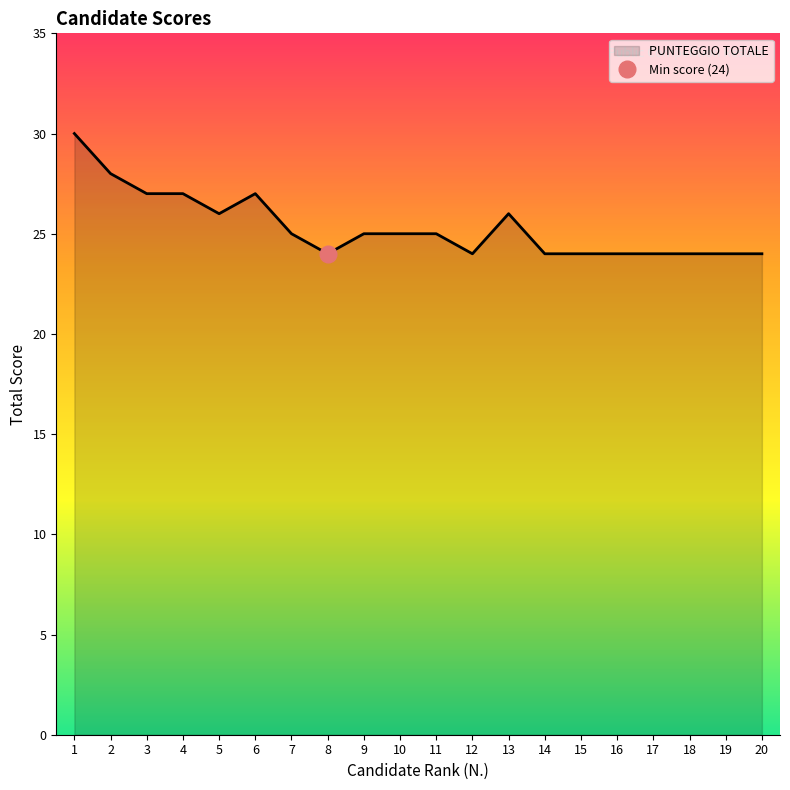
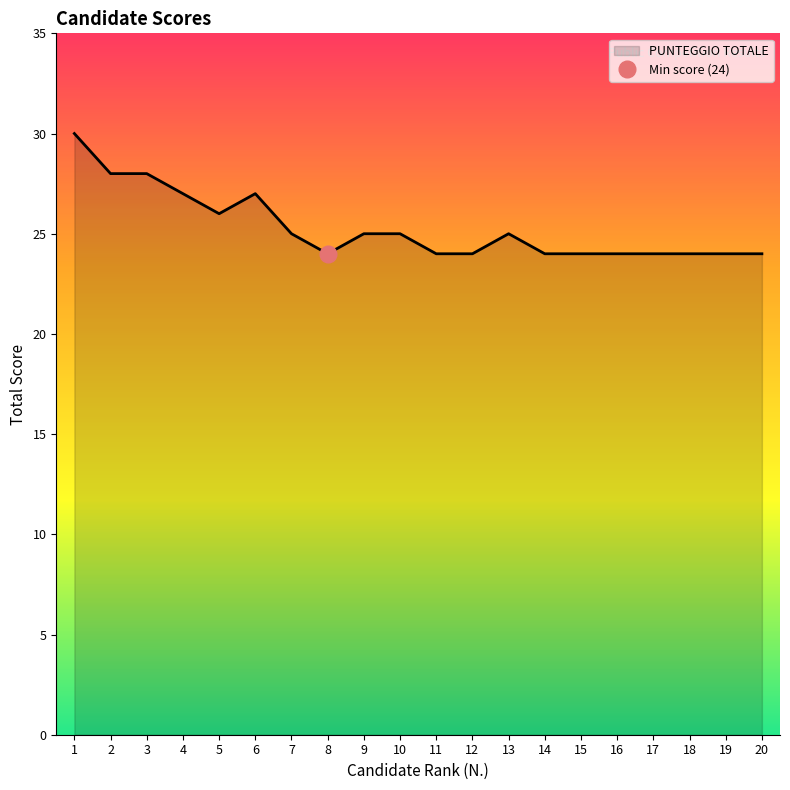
PUNTEGGIO TOTALE, 3: 27 -> 28
PUNTEGGIO TOTALE, 11: 25 -> 24
PUNTEGGIO TOTALE, 13: 26 -> 25
